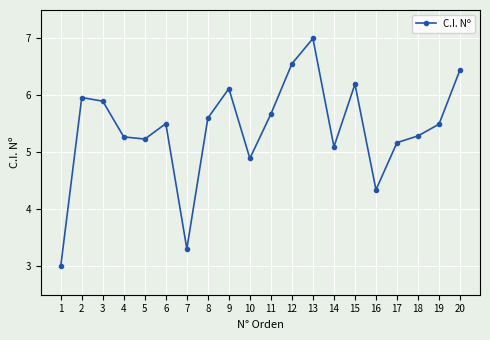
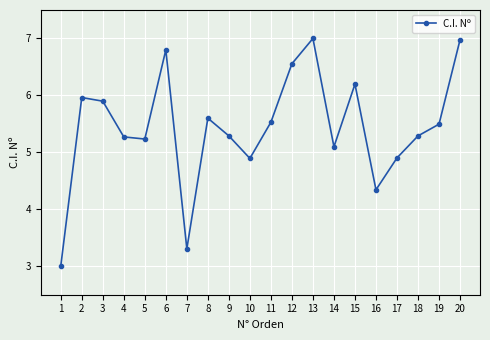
6: 5.5 -> 6.8
9: 6.1 -> 5.3
11: 5.7 -> 5.5
17: 5.2 -> 4.9
20: 6.5 -> 7.0
